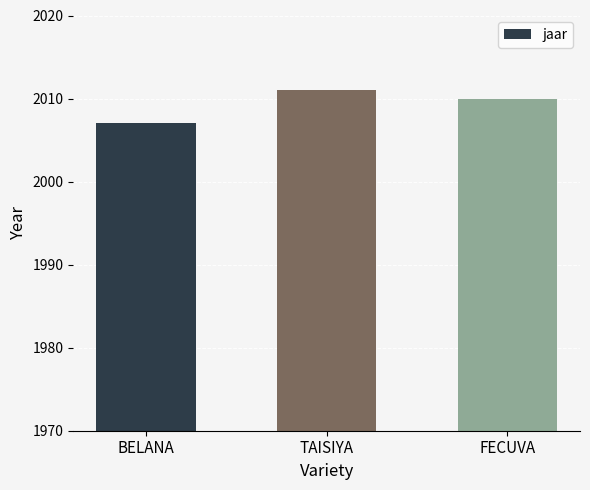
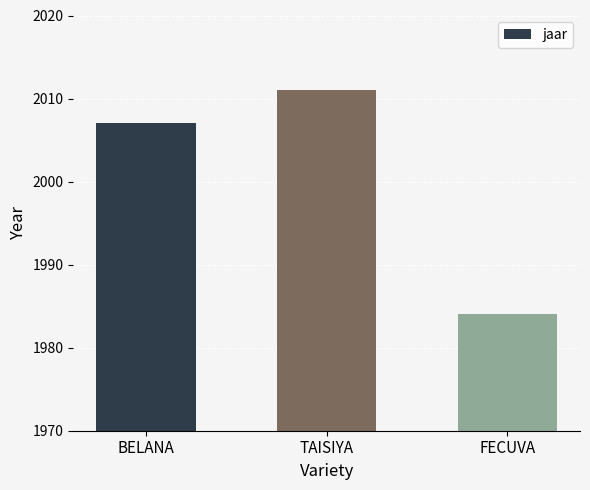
FECUVA: 2010 -> 1984
